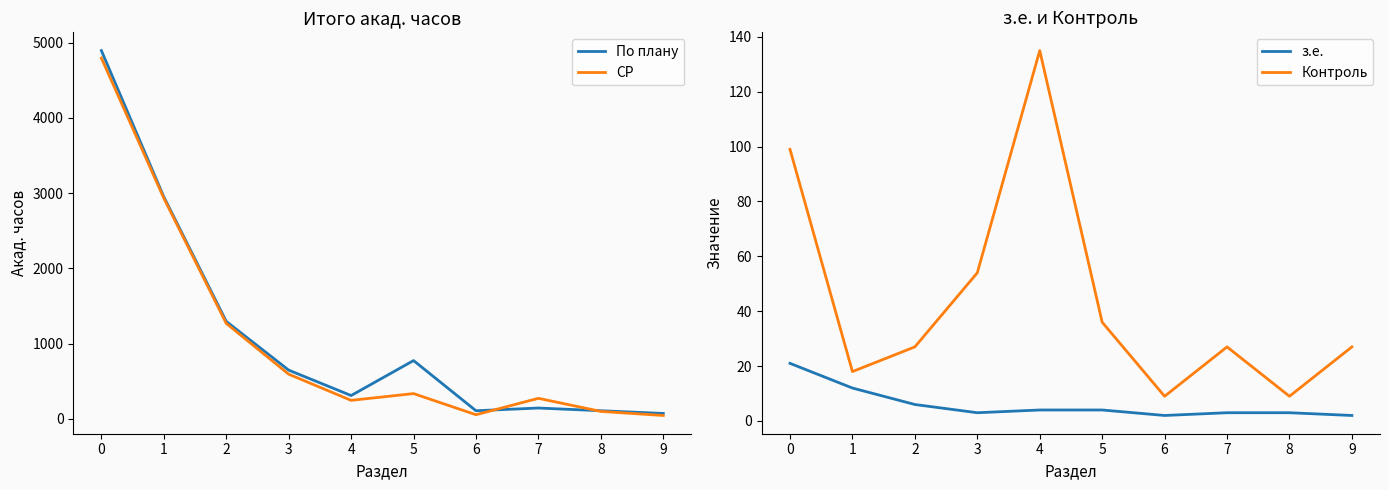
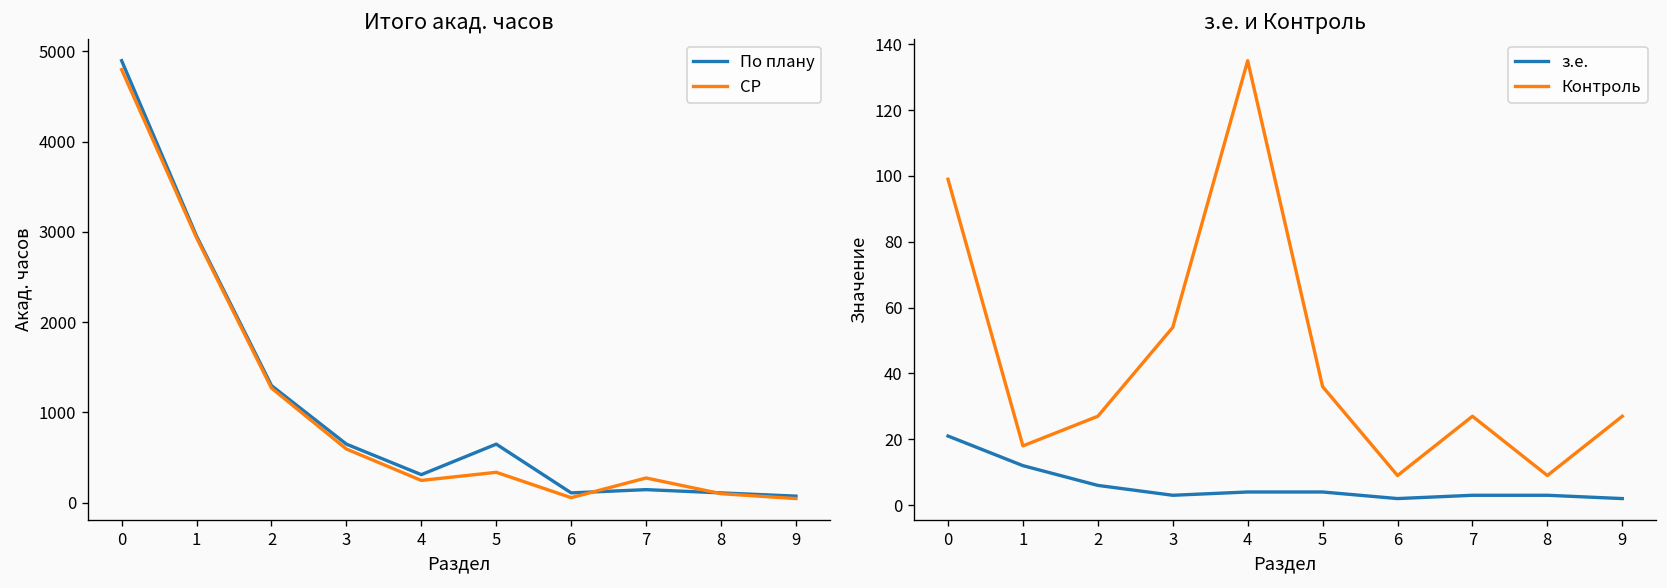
Итого акад. часов, По плану, 5: 800 -> 600
